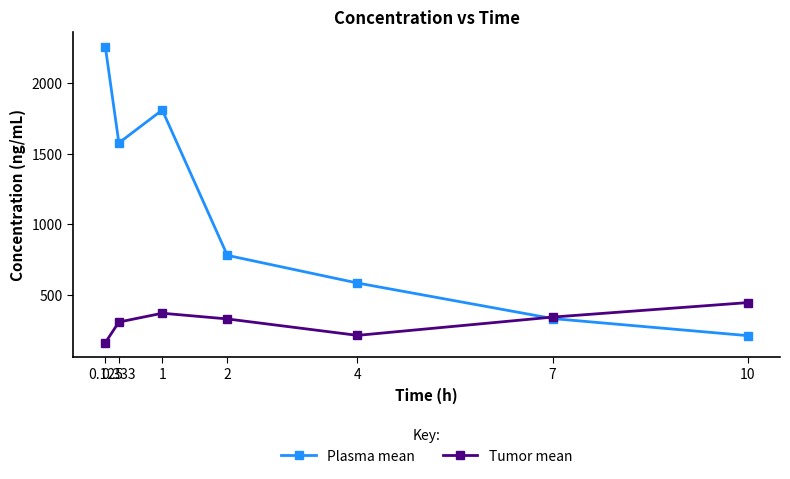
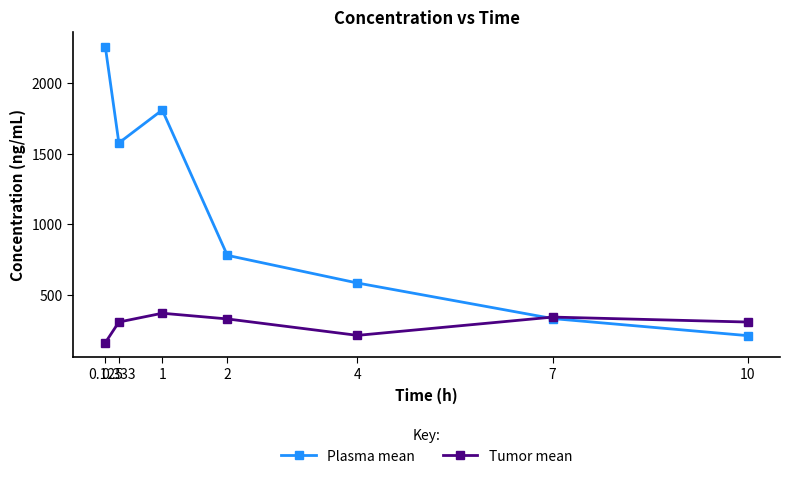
Tumor mean, 10: 440 -> 310
